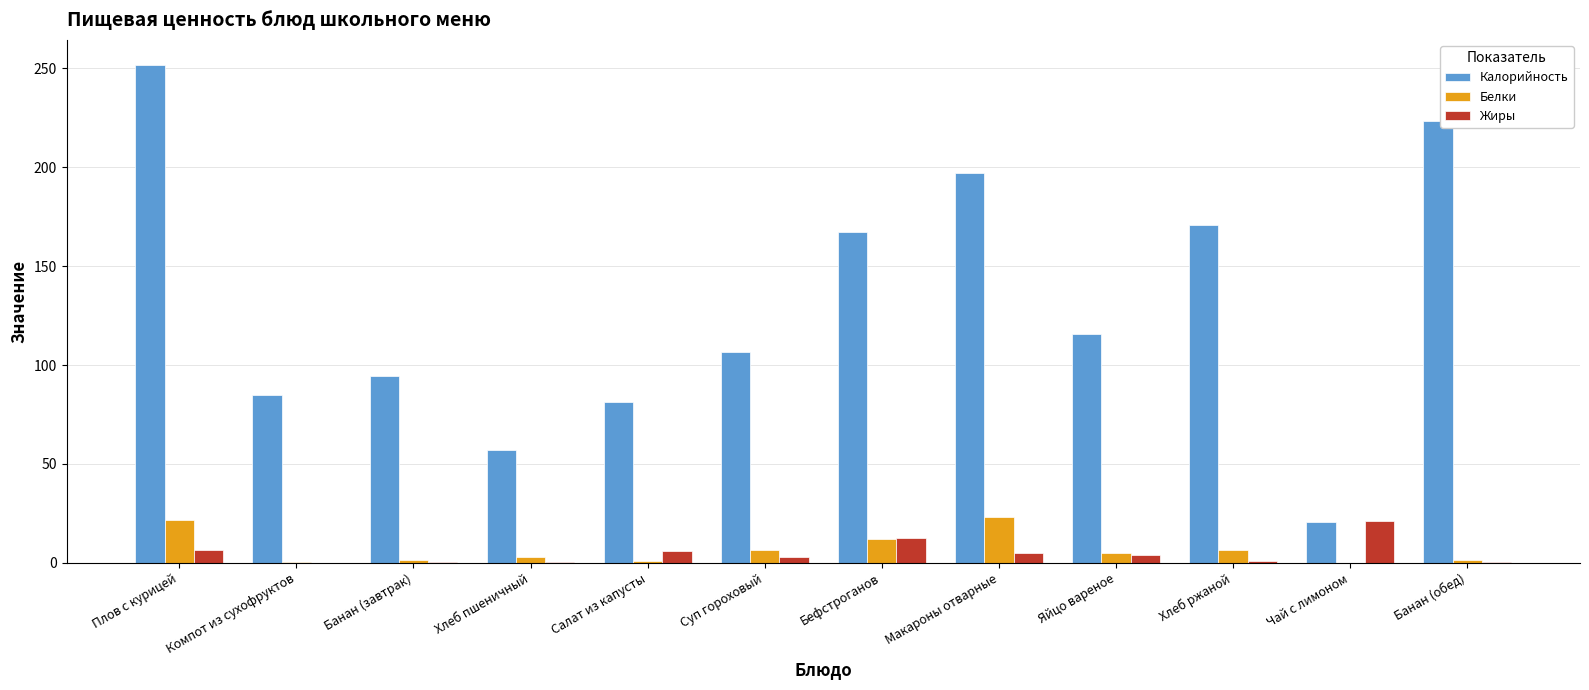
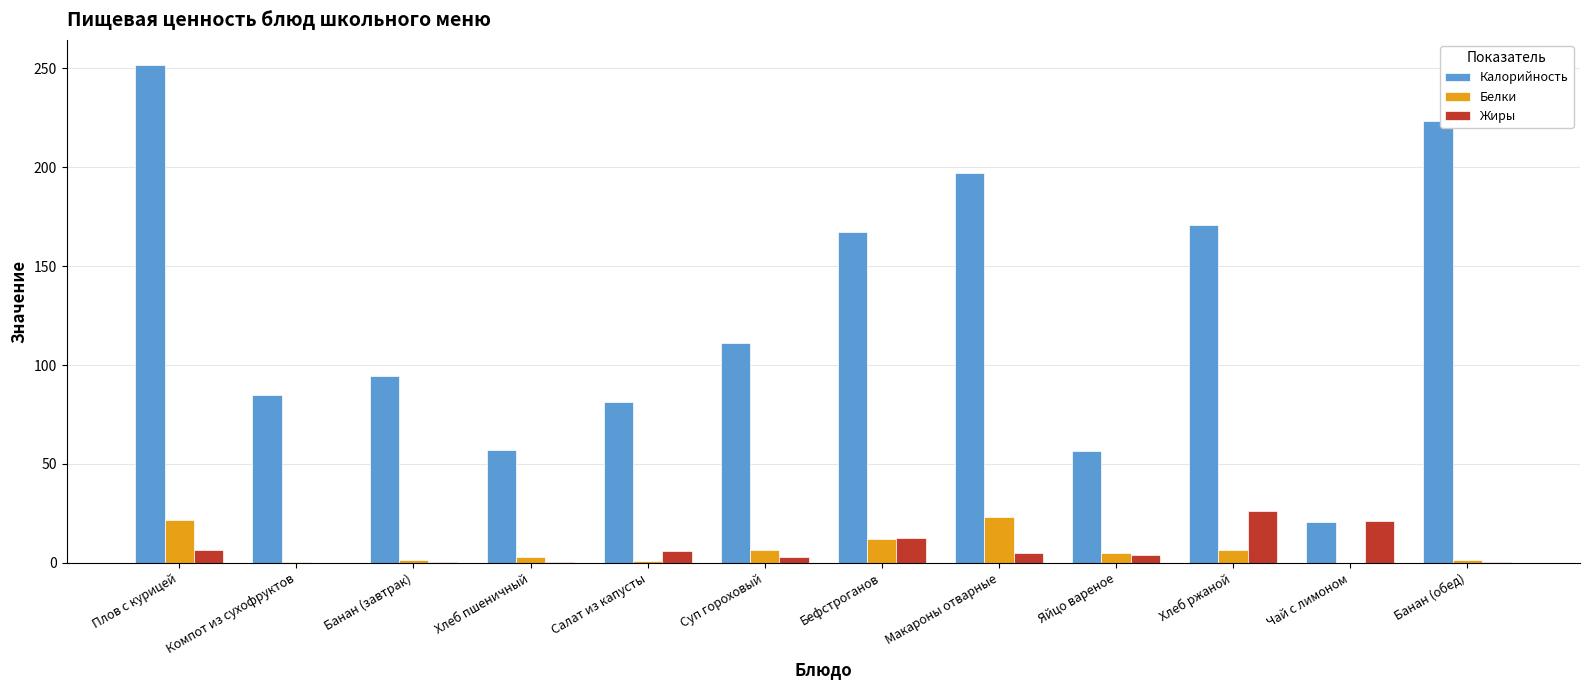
Калорийность, Суп гороховый: 107 -> 111
Калорийность, Яйцо вареное: 116 -> 57
Жиры, Хлеб ржаной: 1 -> 26
